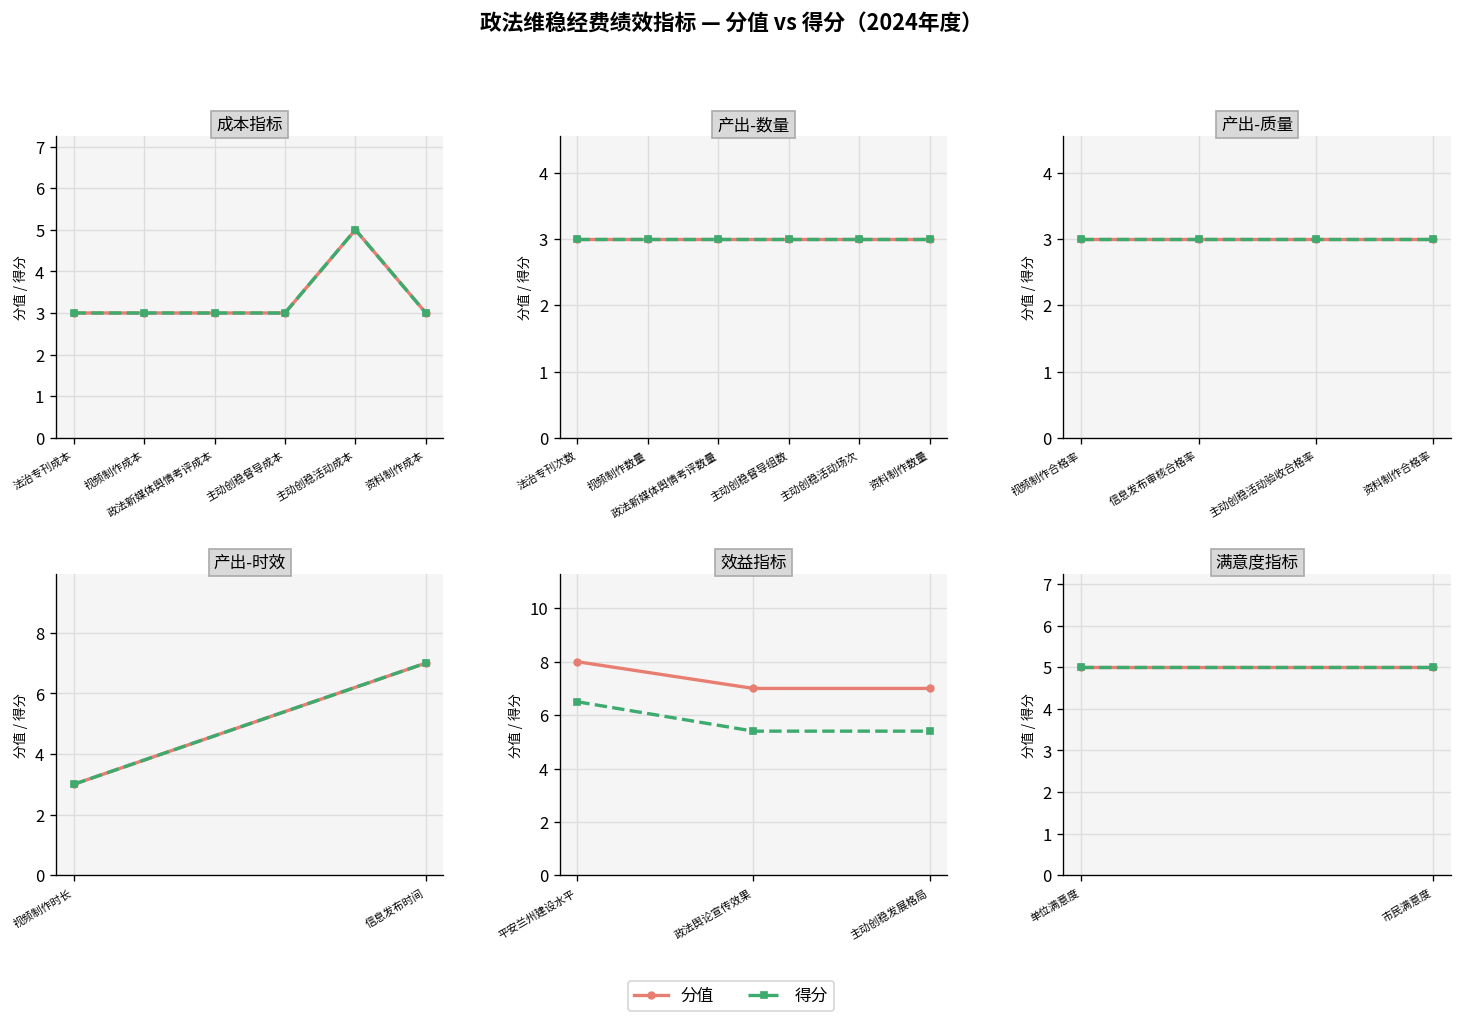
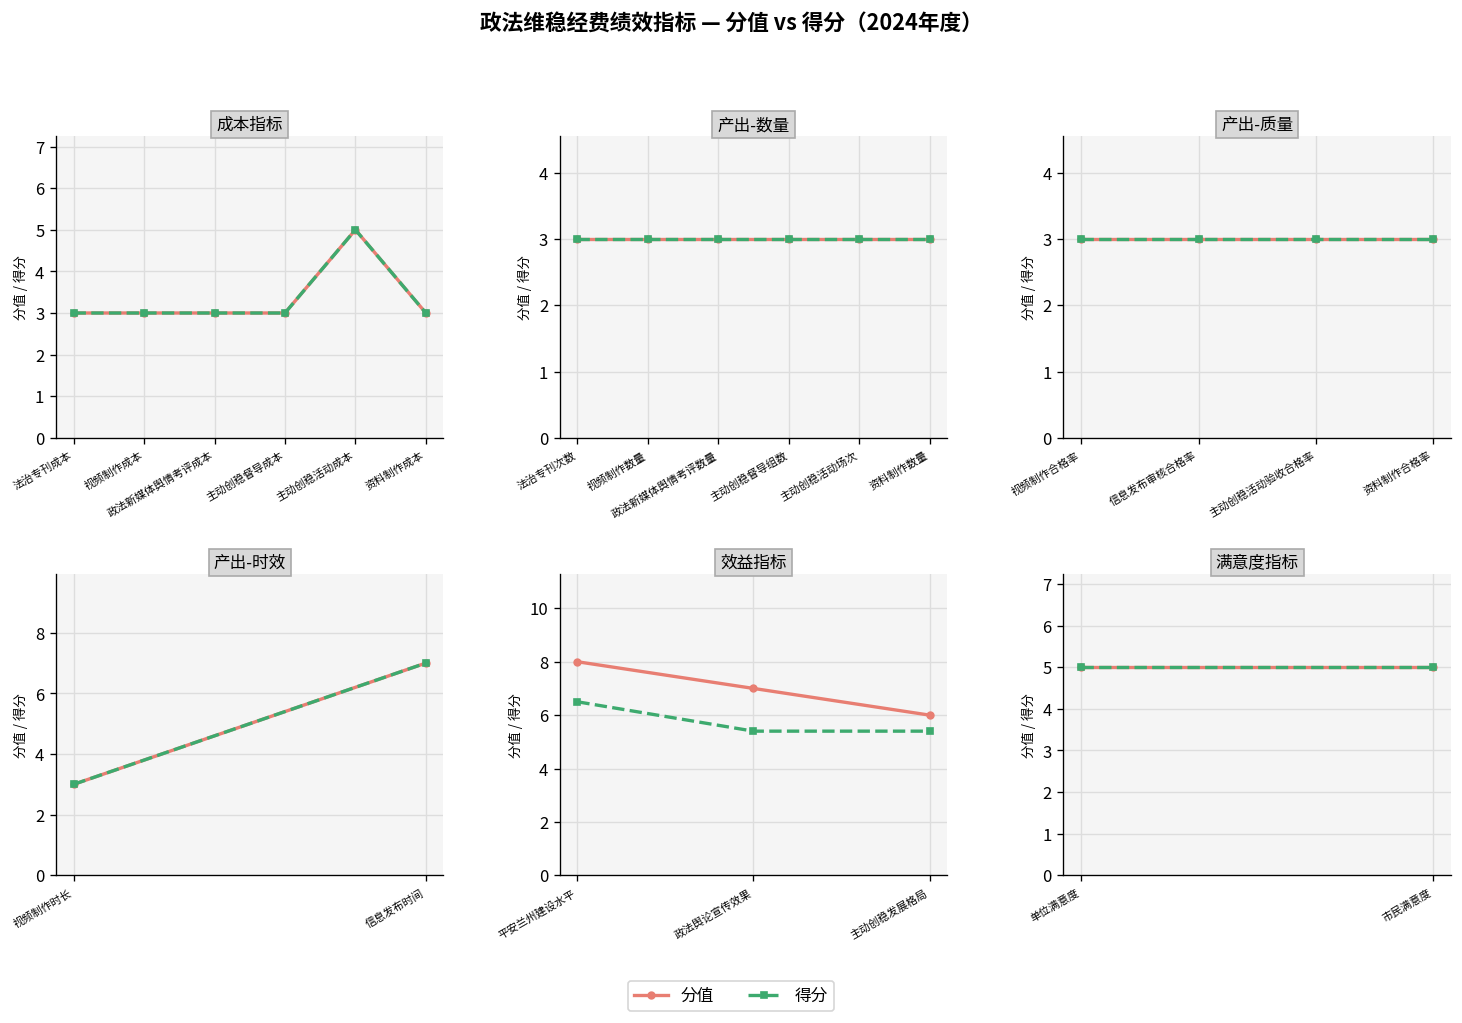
效益指标, 分值, 主动创稳发展格局: 7 -> 6
